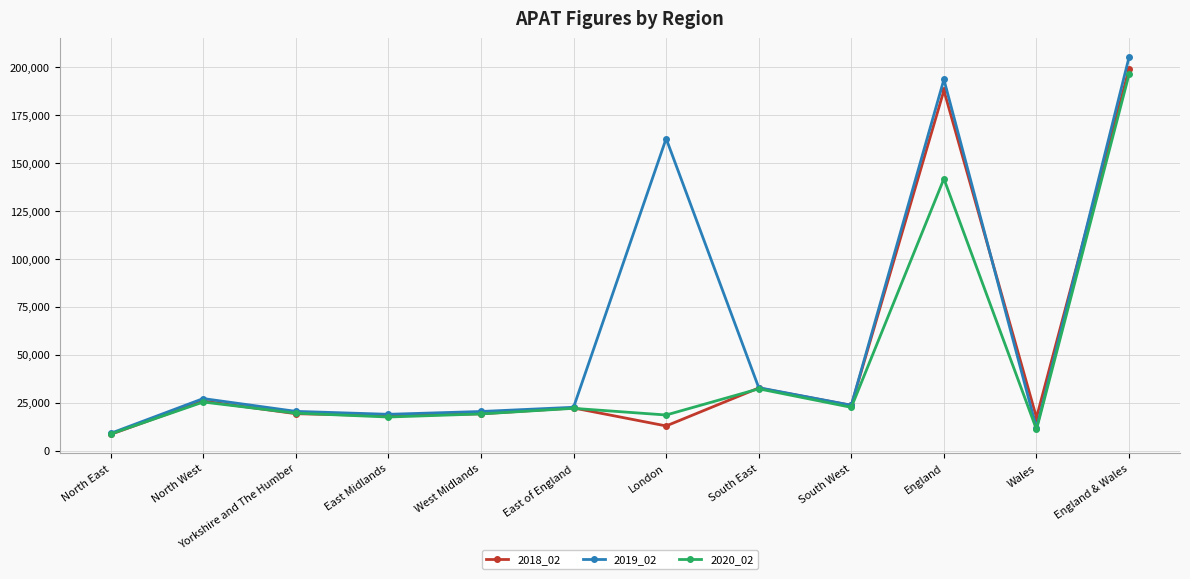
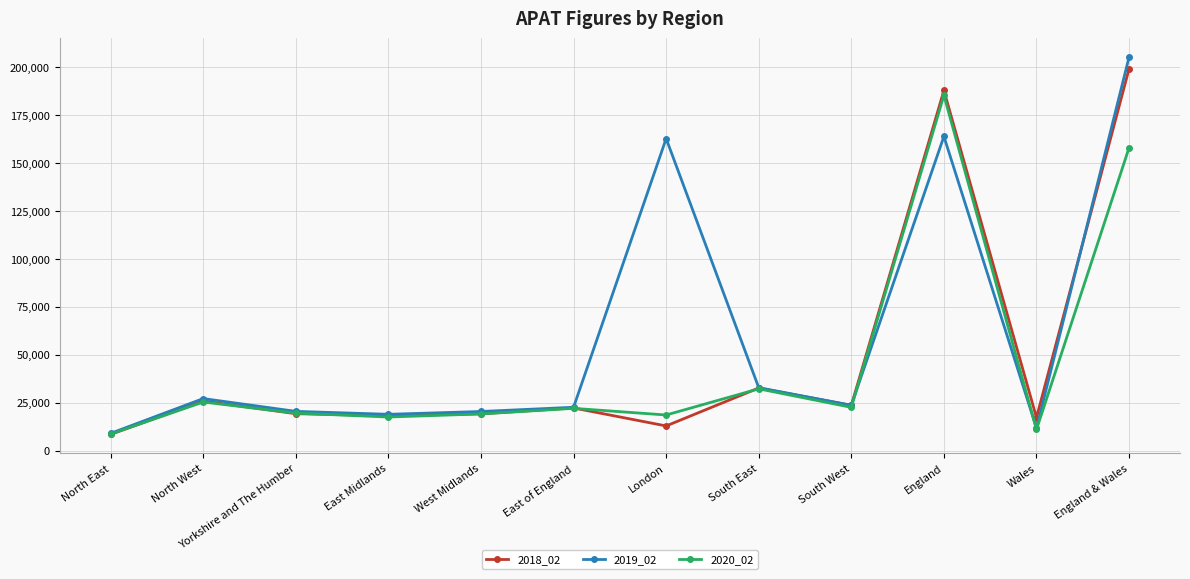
2019_02, England: 194,000 -> 164,000
2020_02, England: 142,000 -> 185,000
2020_02, England & Wales: 196,000 -> 158,000
